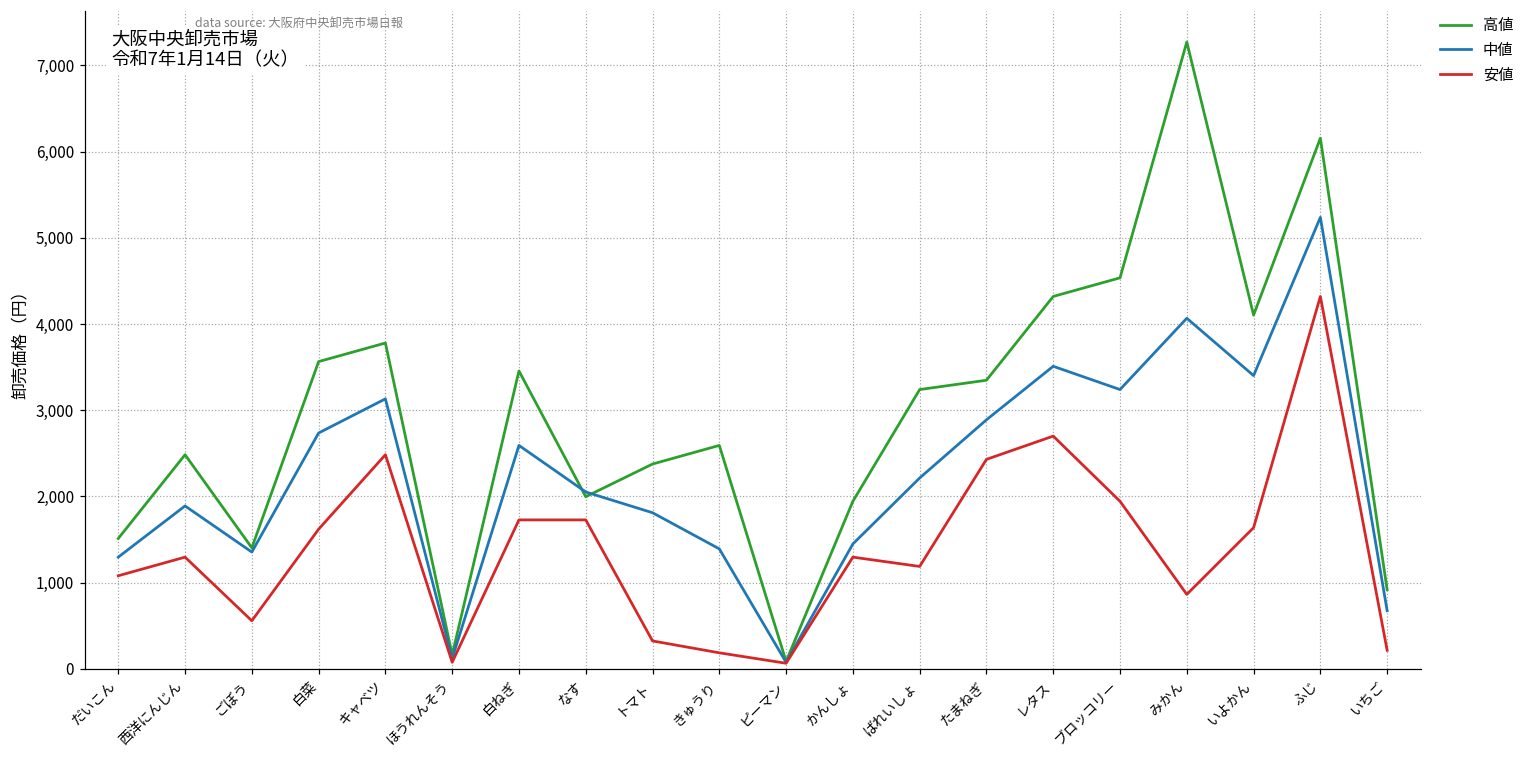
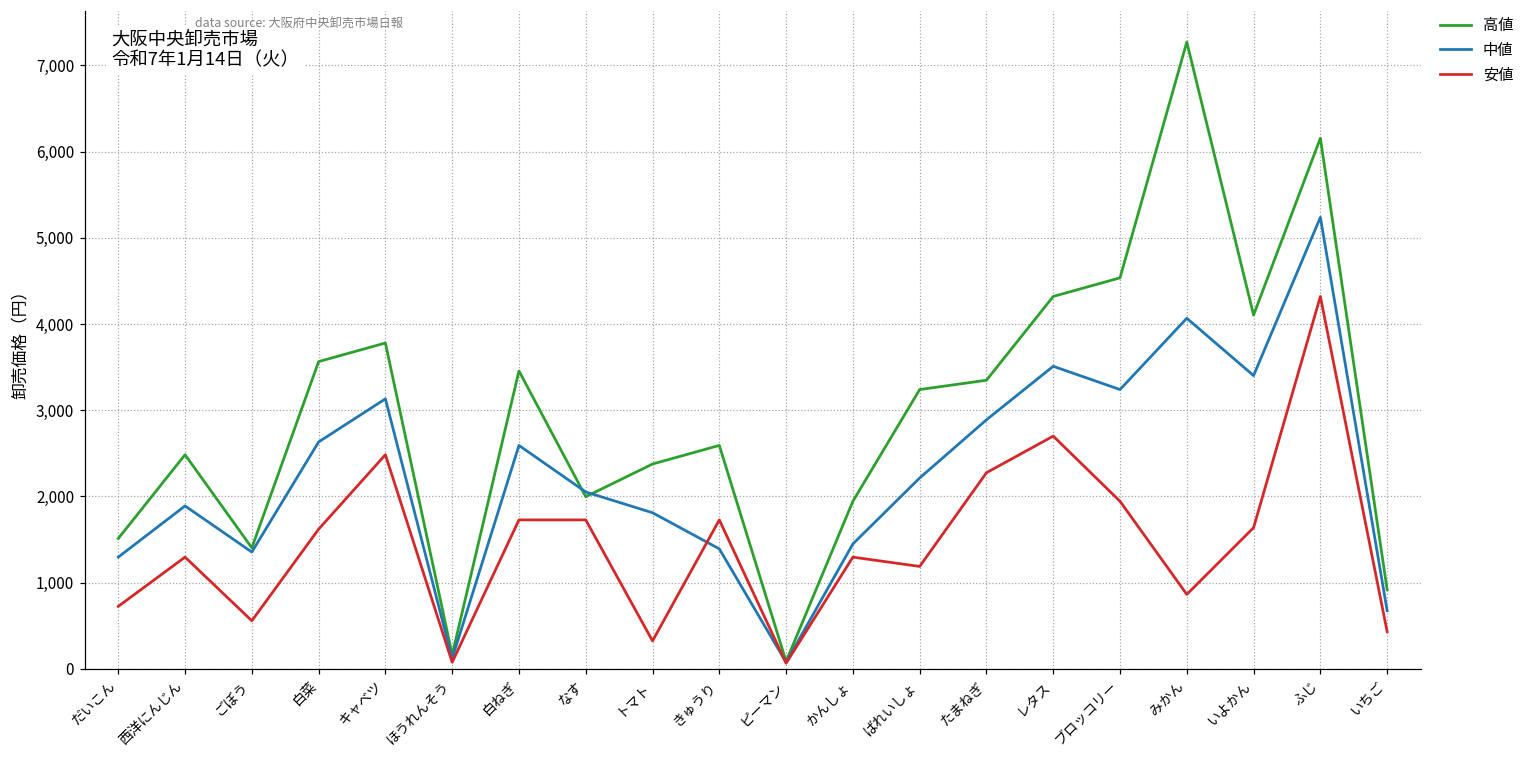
安値, だいこん: 1,100 -> 700
中値, 白菜: 2,700 -> 2,600
安値, きゅうり: 200 -> 1,700
安値, たまねぎ: 2,400 -> 2,300
安値, いちご: 200 -> 400
